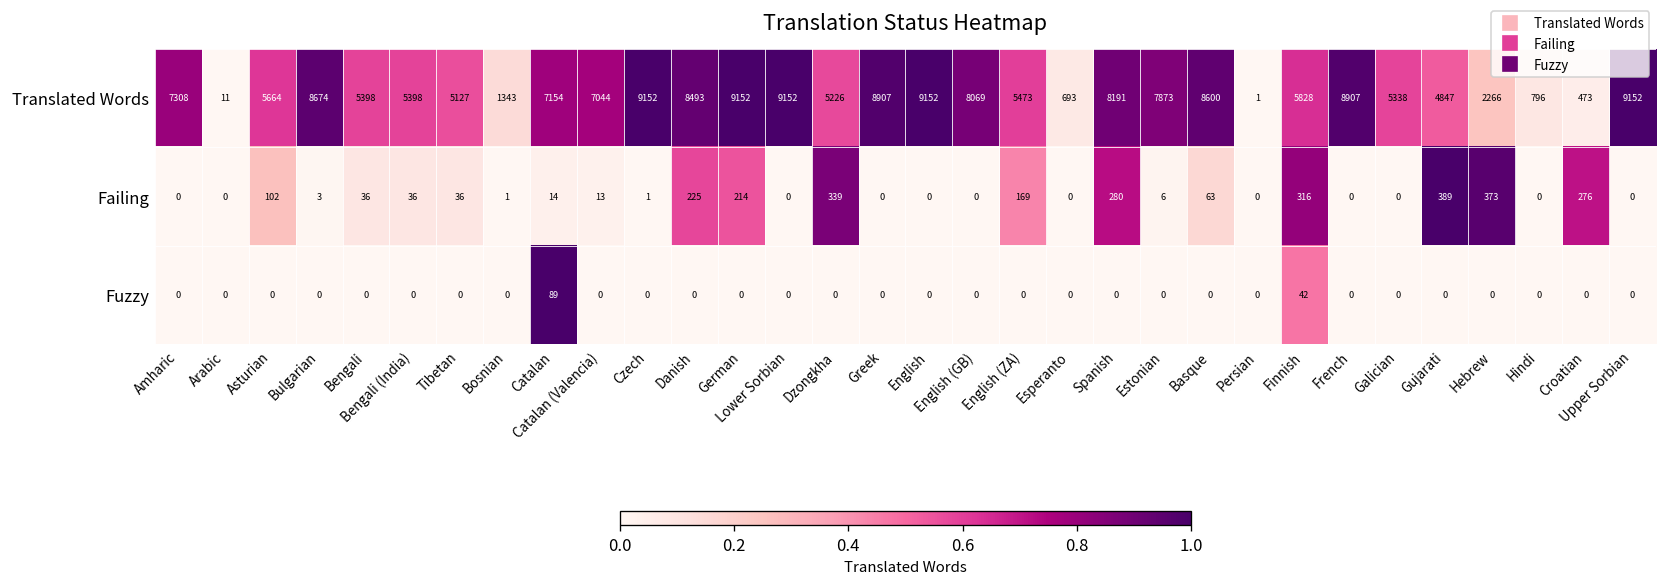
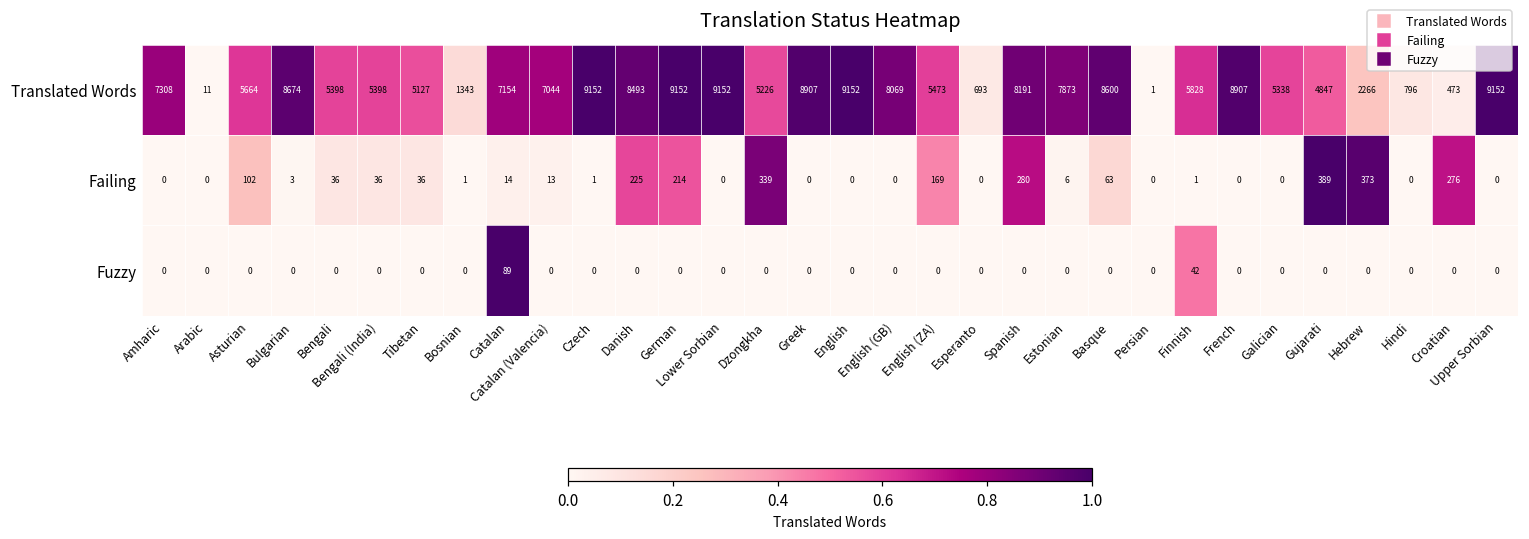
Failing, Finnish: 316 -> 1
